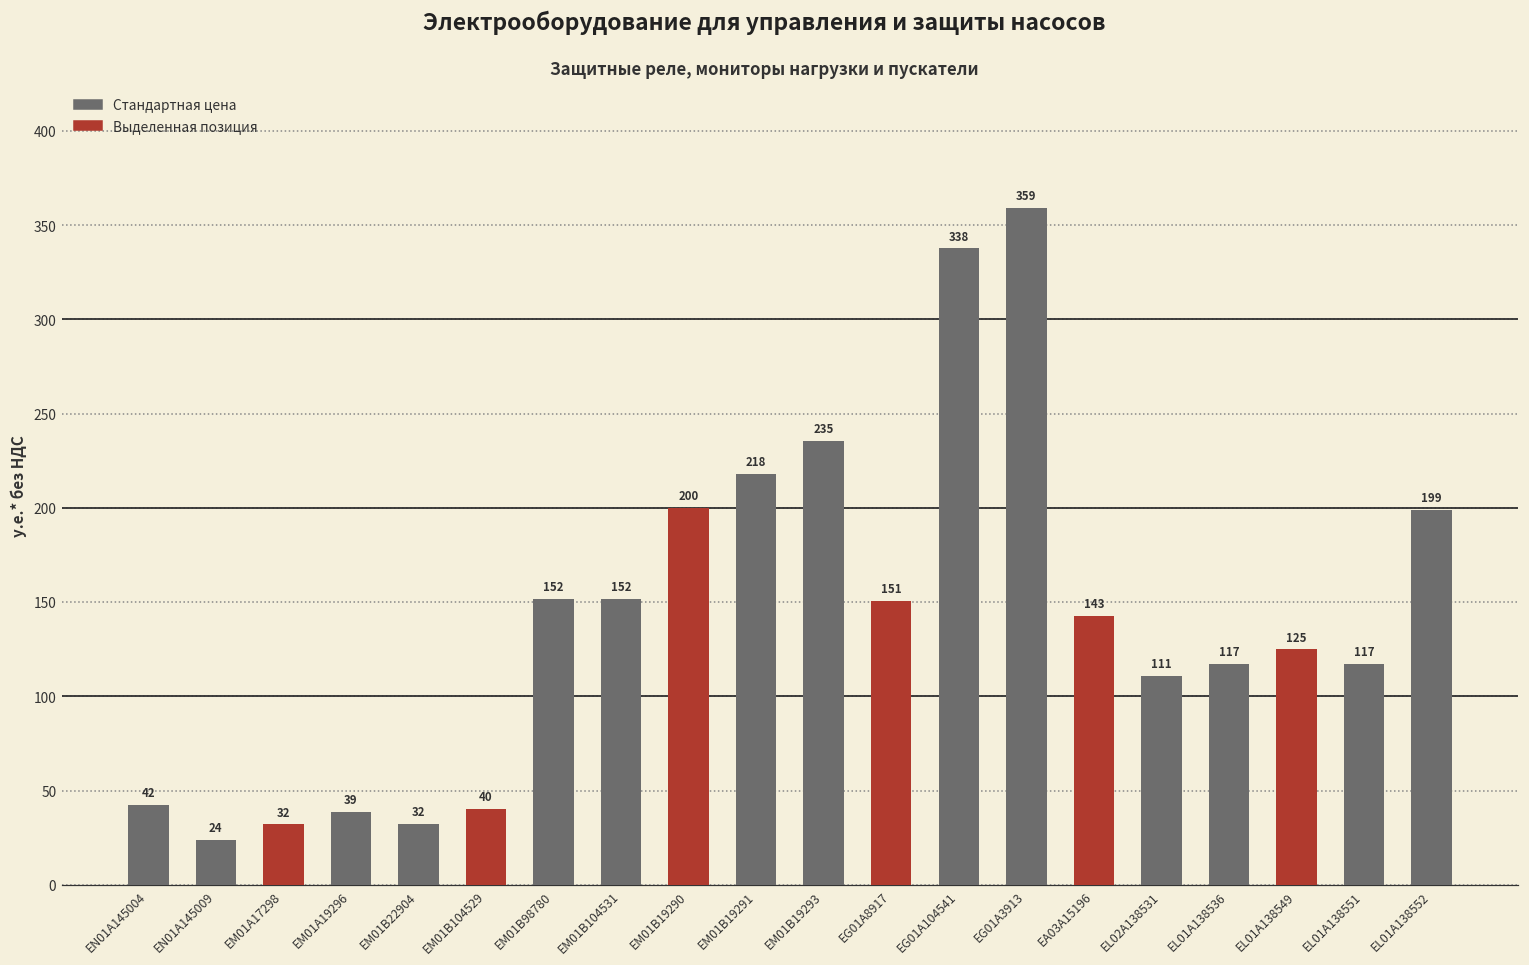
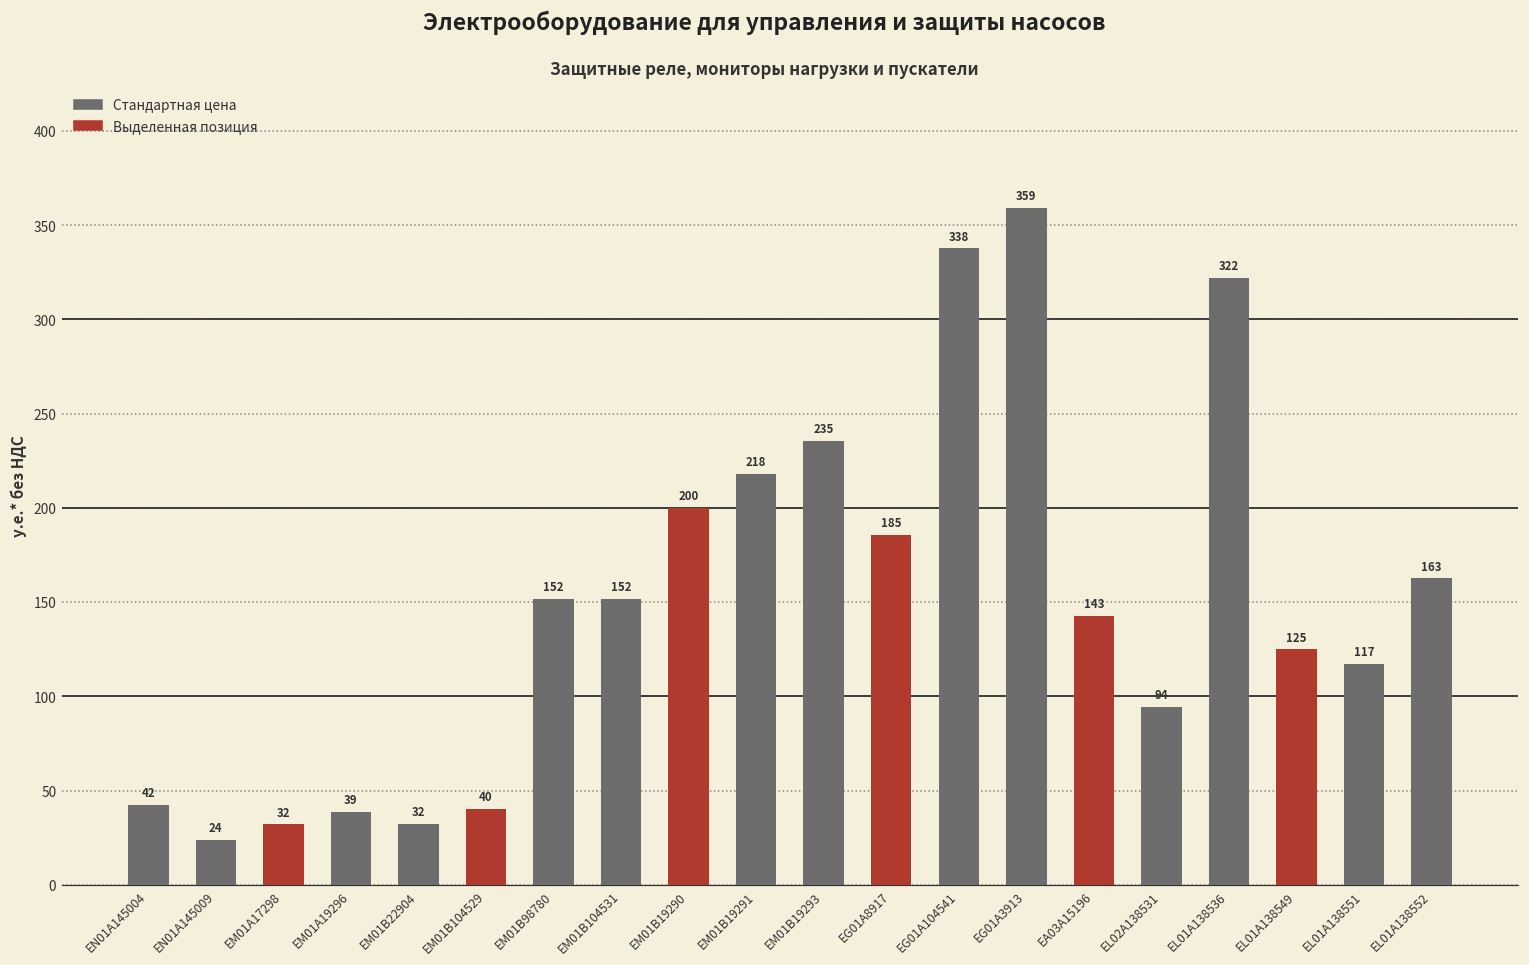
EG01A8917: 151 -> 185
EL02A138531: 111 -> 94
EL01A138536: 117 -> 322
EL01A138552: 199 -> 163
